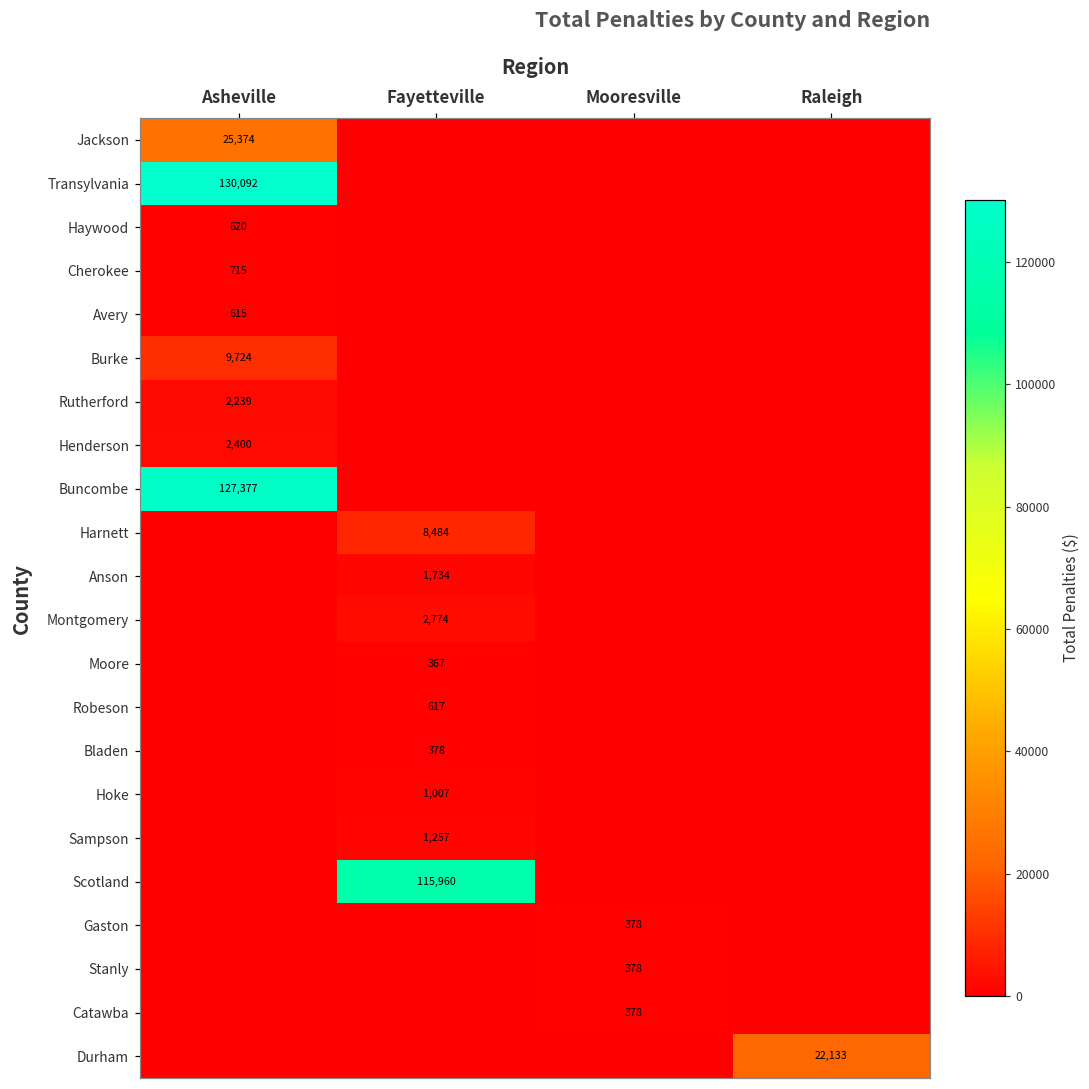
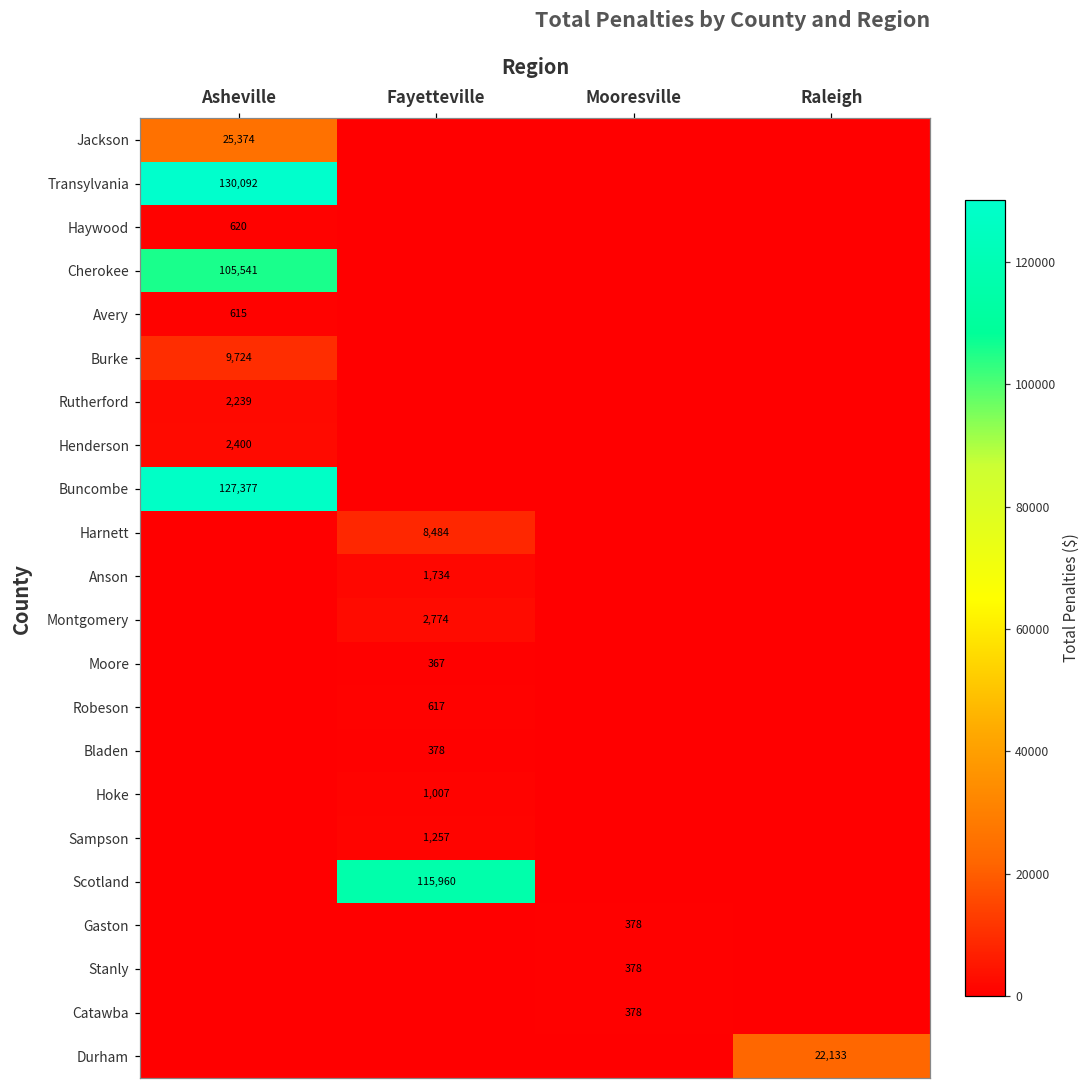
Cherokee, Asheville: 715 -> 105,541
